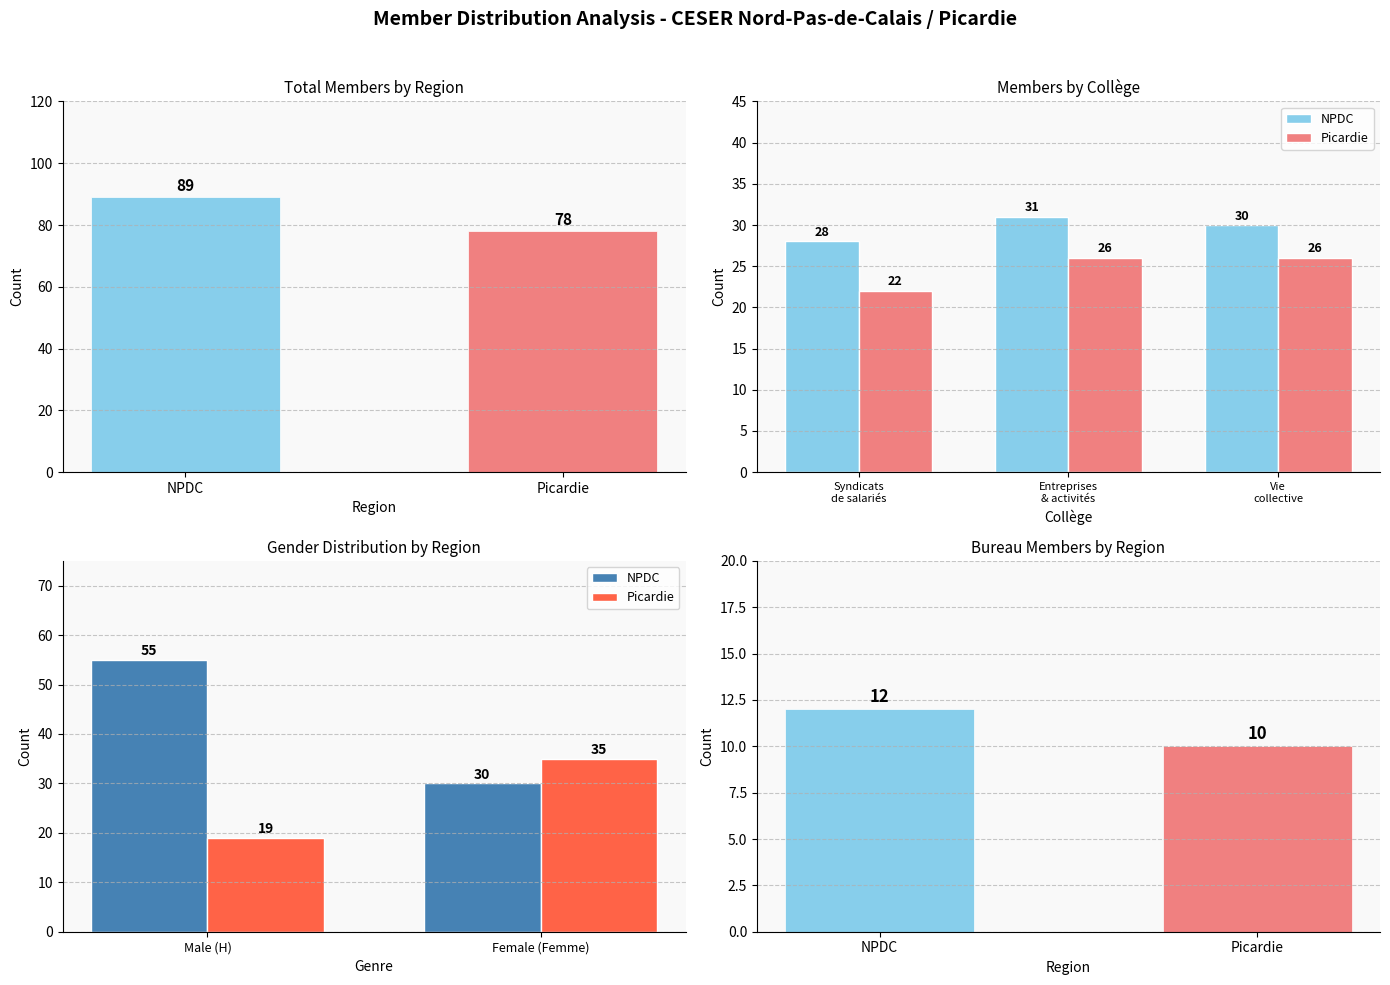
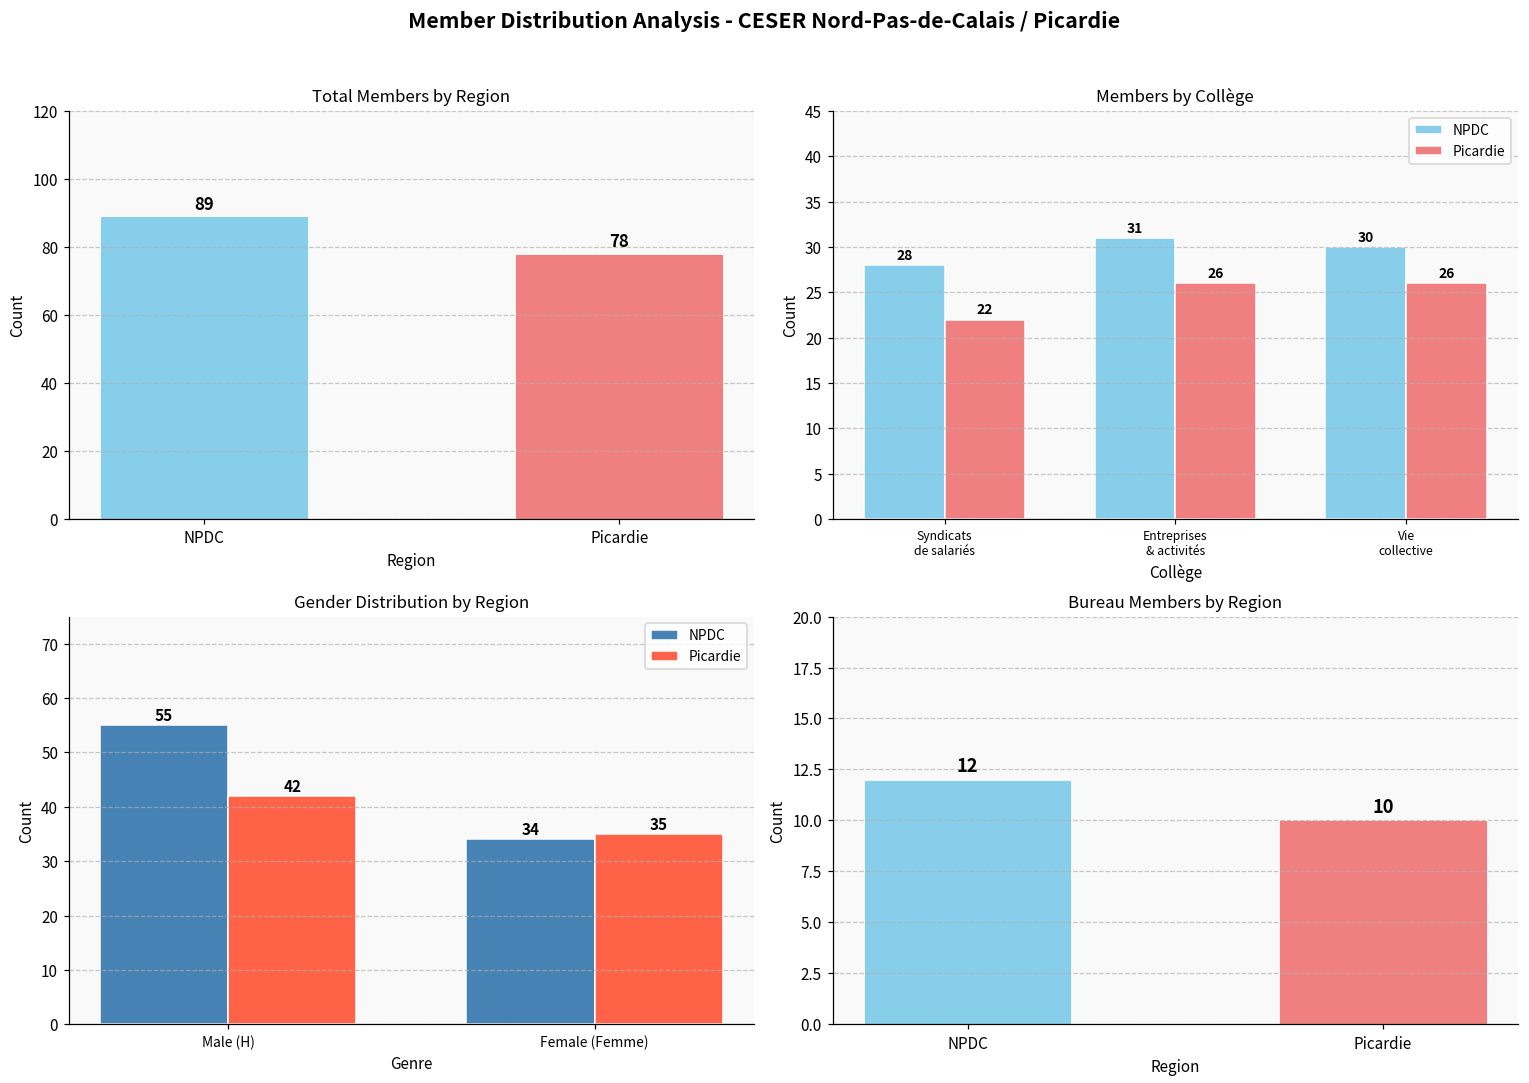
Gender Distribution by Region, Picardie, Male (H): 19 -> 42
Gender Distribution by Region, NPDC, Female (Femme): 30 -> 34
